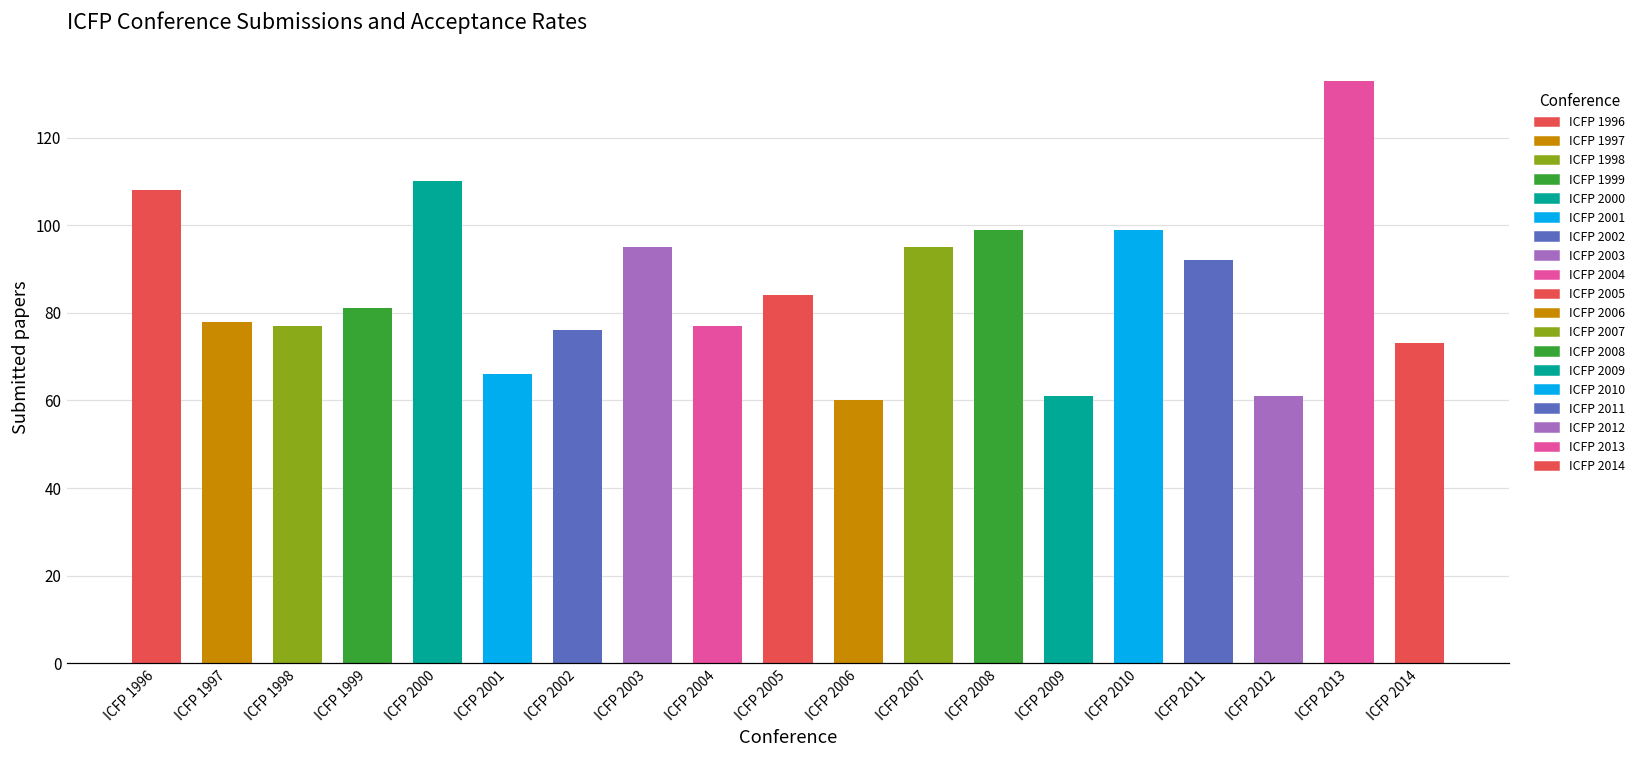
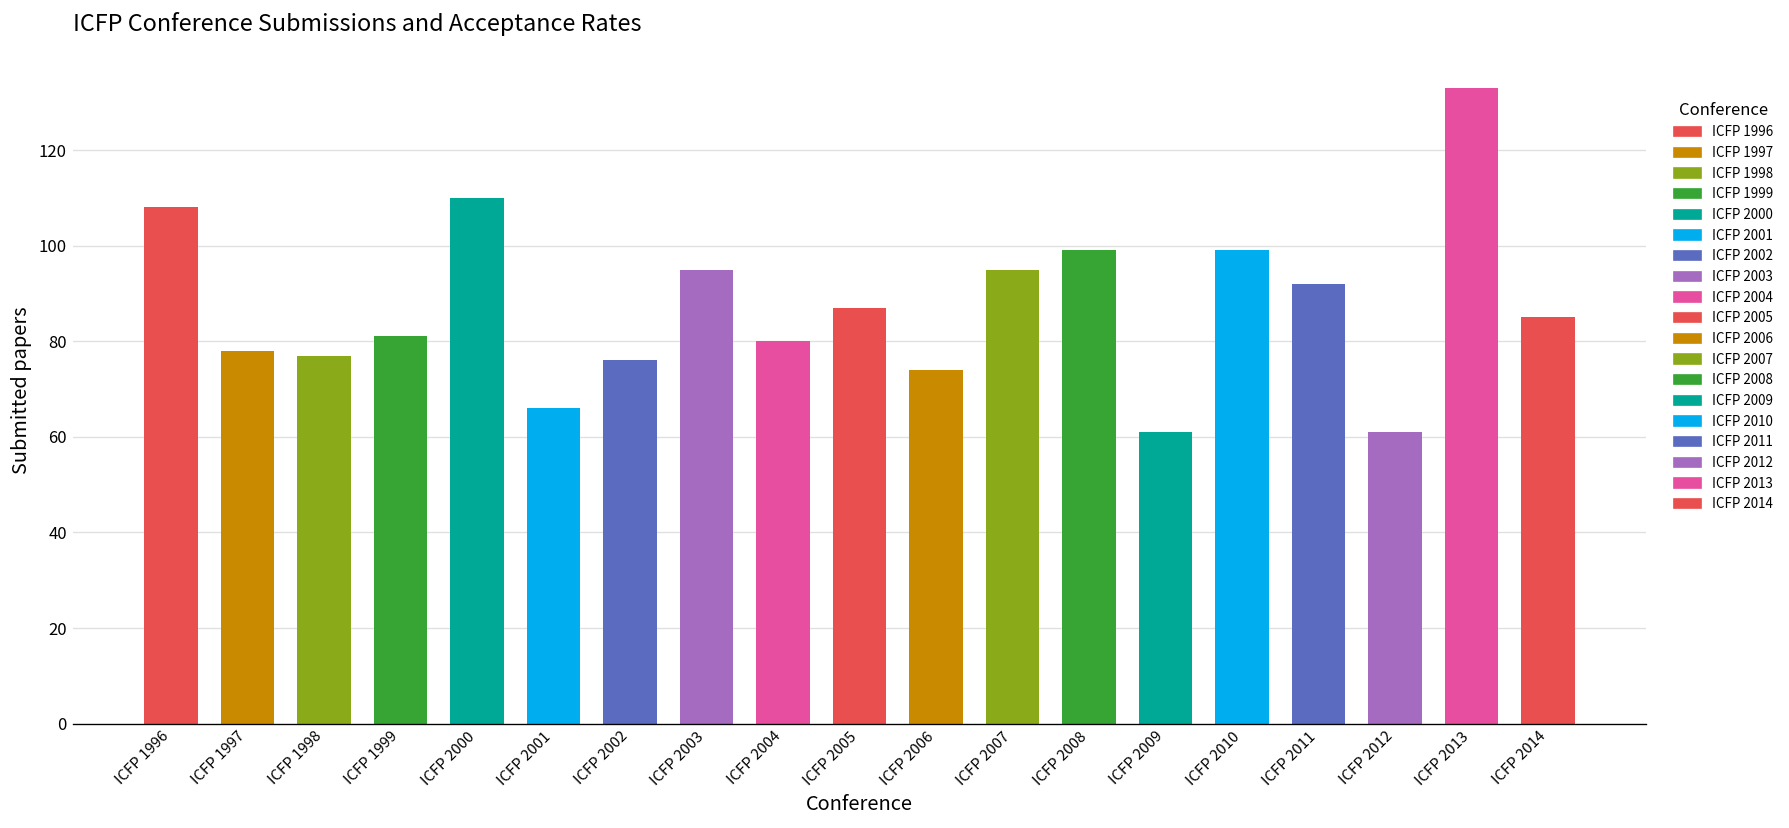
ICFP 2004: 77 -> 80
ICFP 2005: 84 -> 87
ICFP 2006: 60 -> 74
ICFP 2014: 73 -> 85
